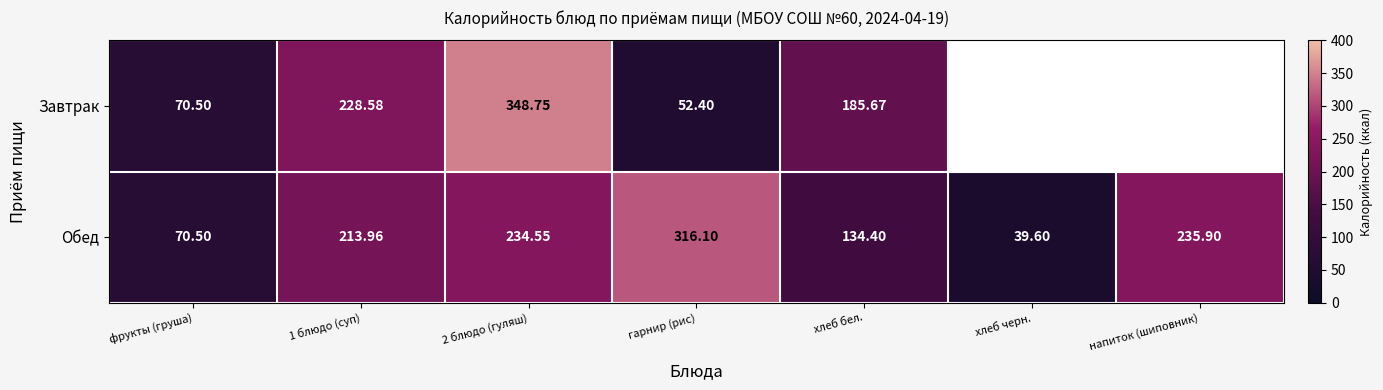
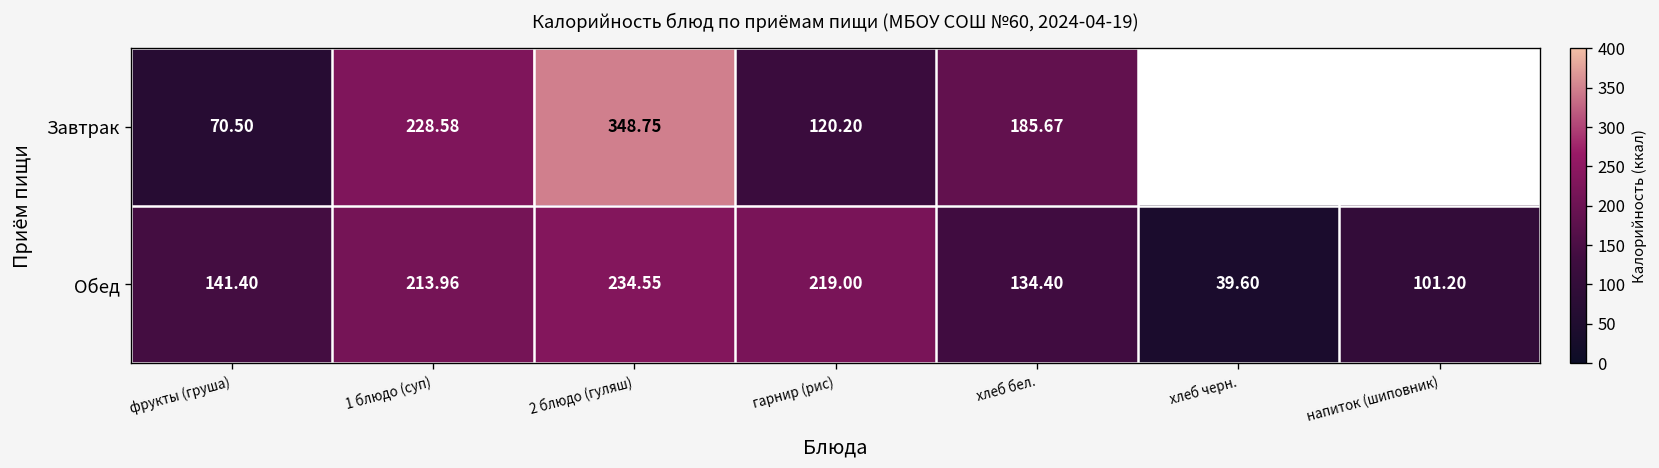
Завтрак, гарнир (рис): 52.40 -> 120.20
Обед, фрукты (груша): 70.50 -> 141.40
Обед, гарнир (рис): 316.10 -> 219.00
Обед, напиток (шиповник): 235.90 -> 101.20
